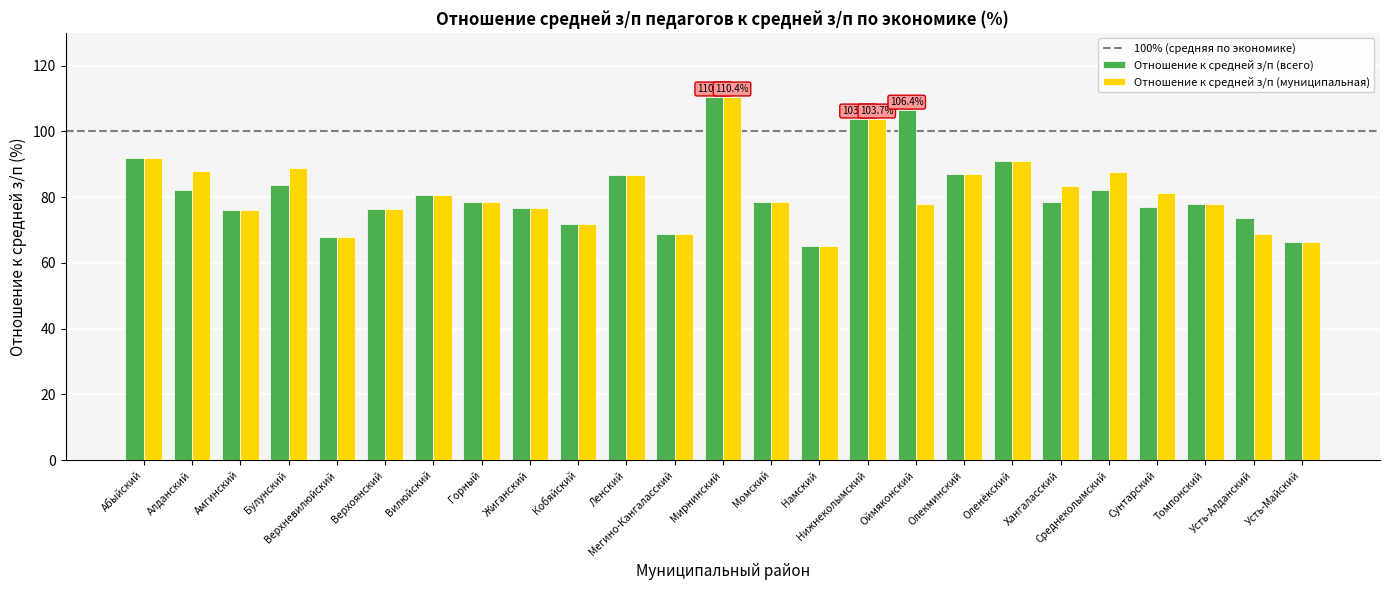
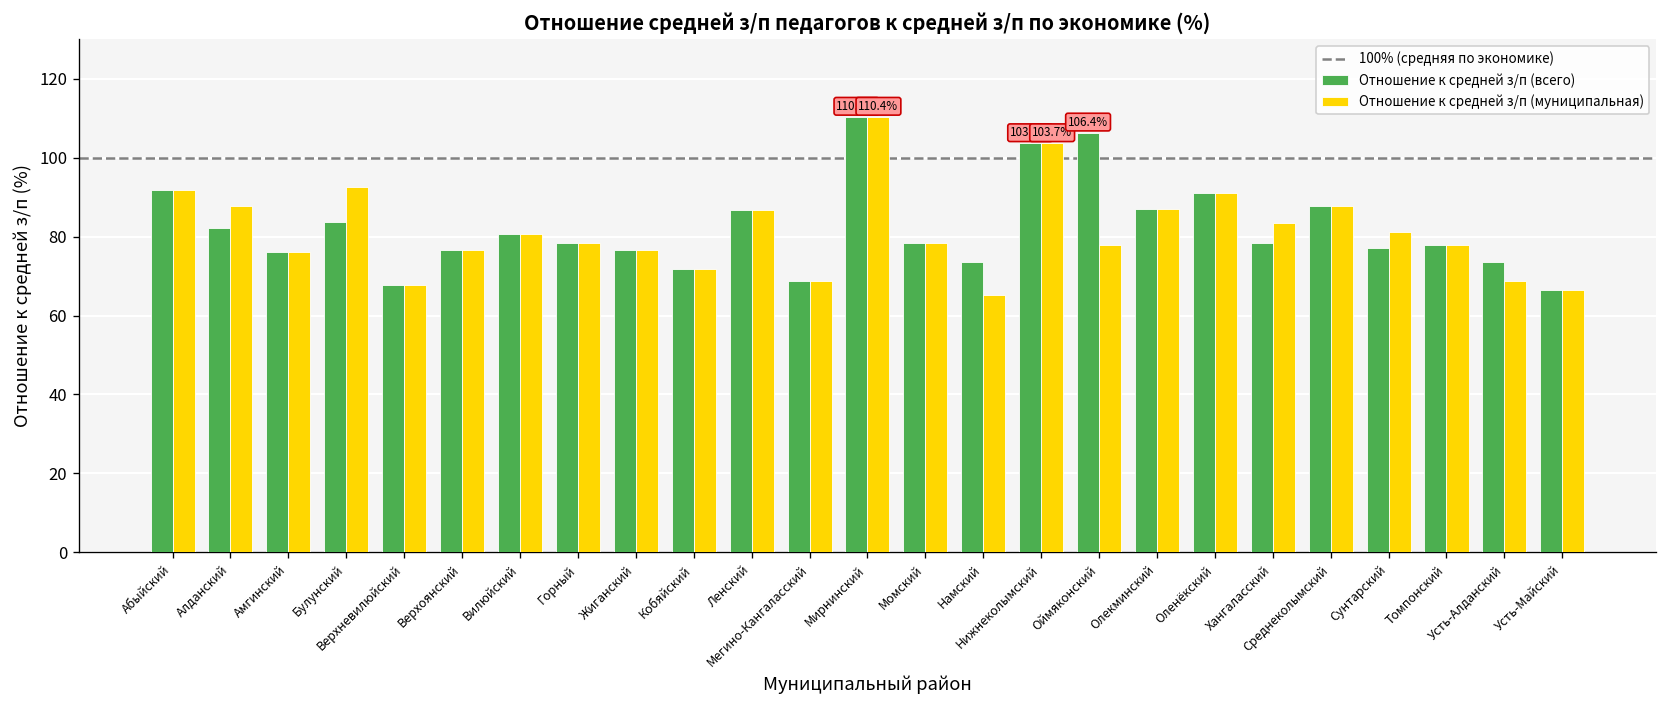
Отношение к средней з/п (муниципальная), Булунский: 89 -> 93
Отношение к средней з/п (всего), Намский: 65 -> 74
Отношение к средней з/п (всего), Среднеколымский: 82 -> 88
